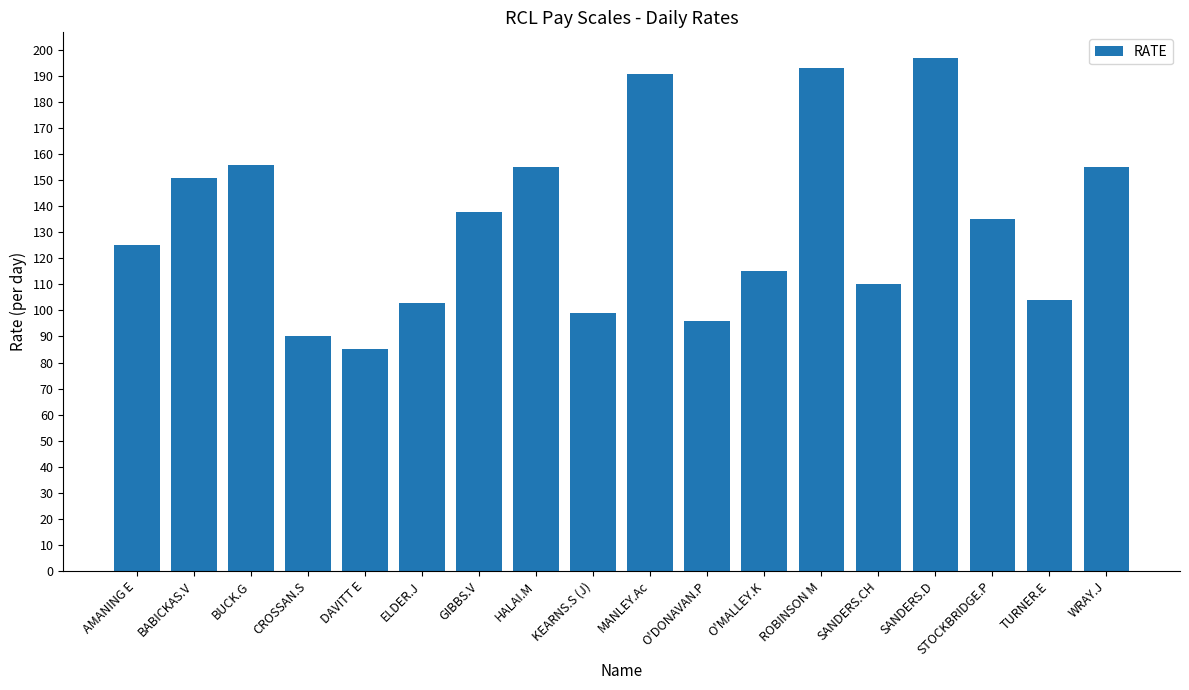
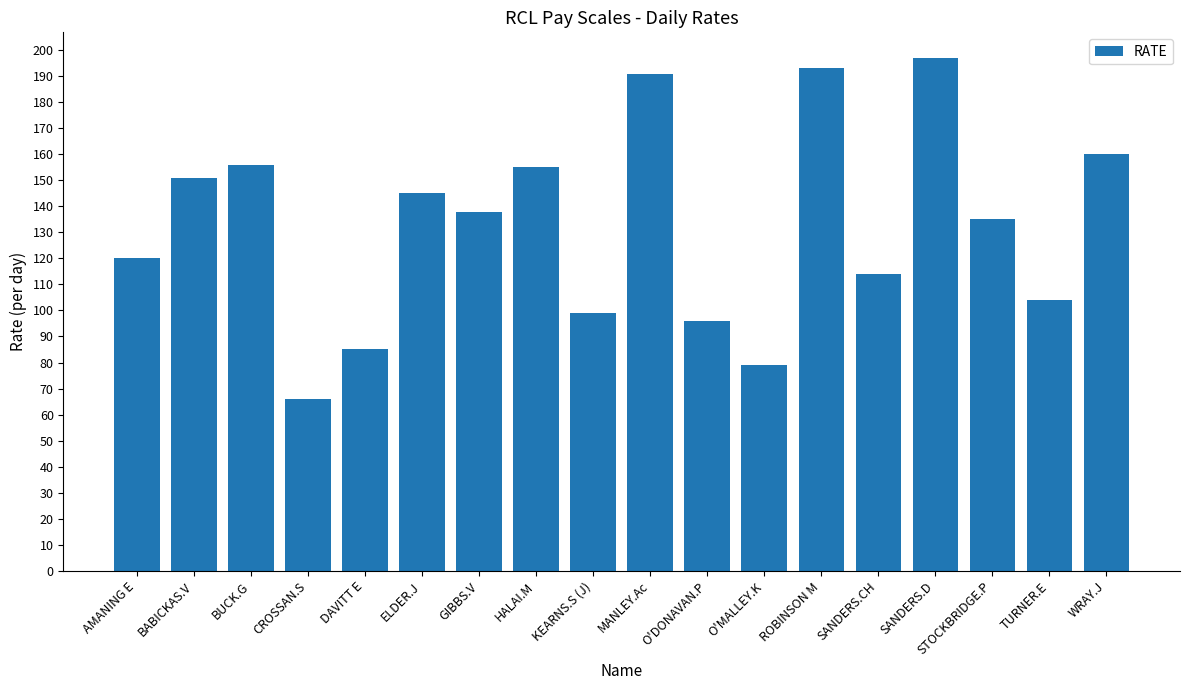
AMANING E: 125 -> 120
CROSSAN.S: 90 -> 66
ELDER.J: 103 -> 145
O'MALLEY.K: 115 -> 79
SANDERS.CH: 110 -> 114
WRAY.J: 155 -> 160
